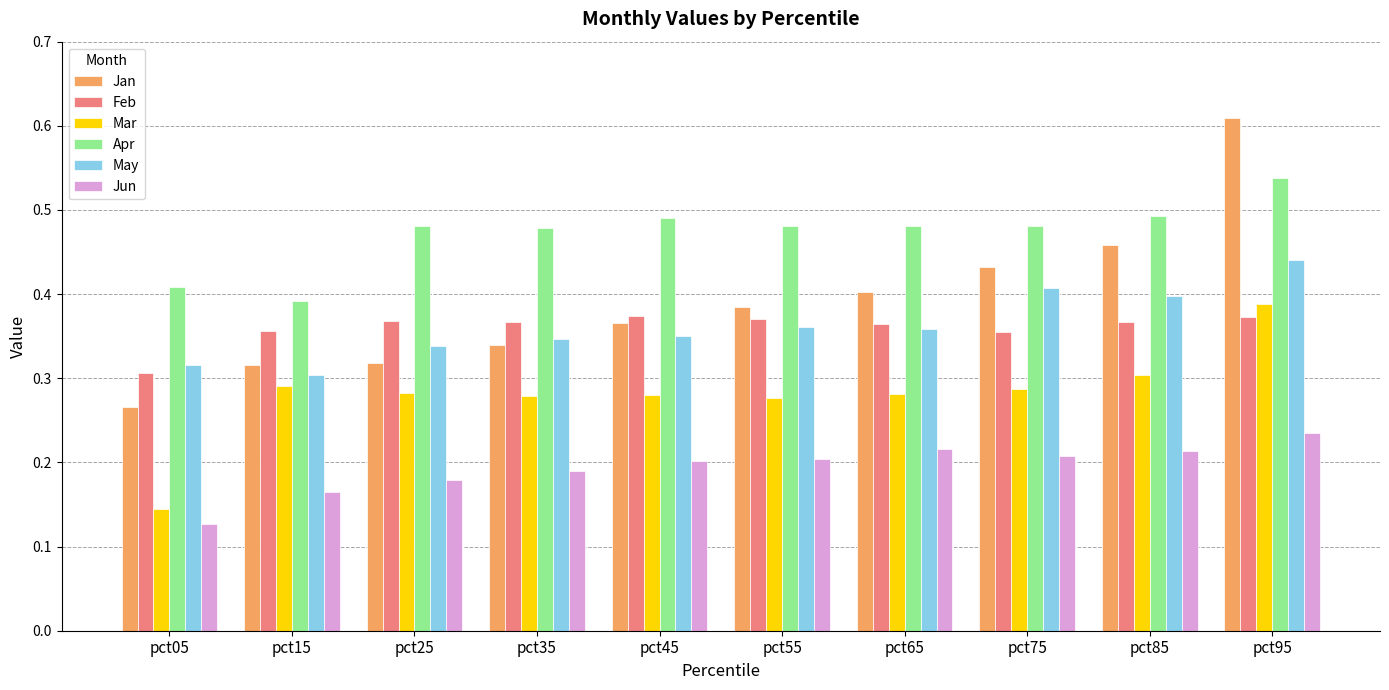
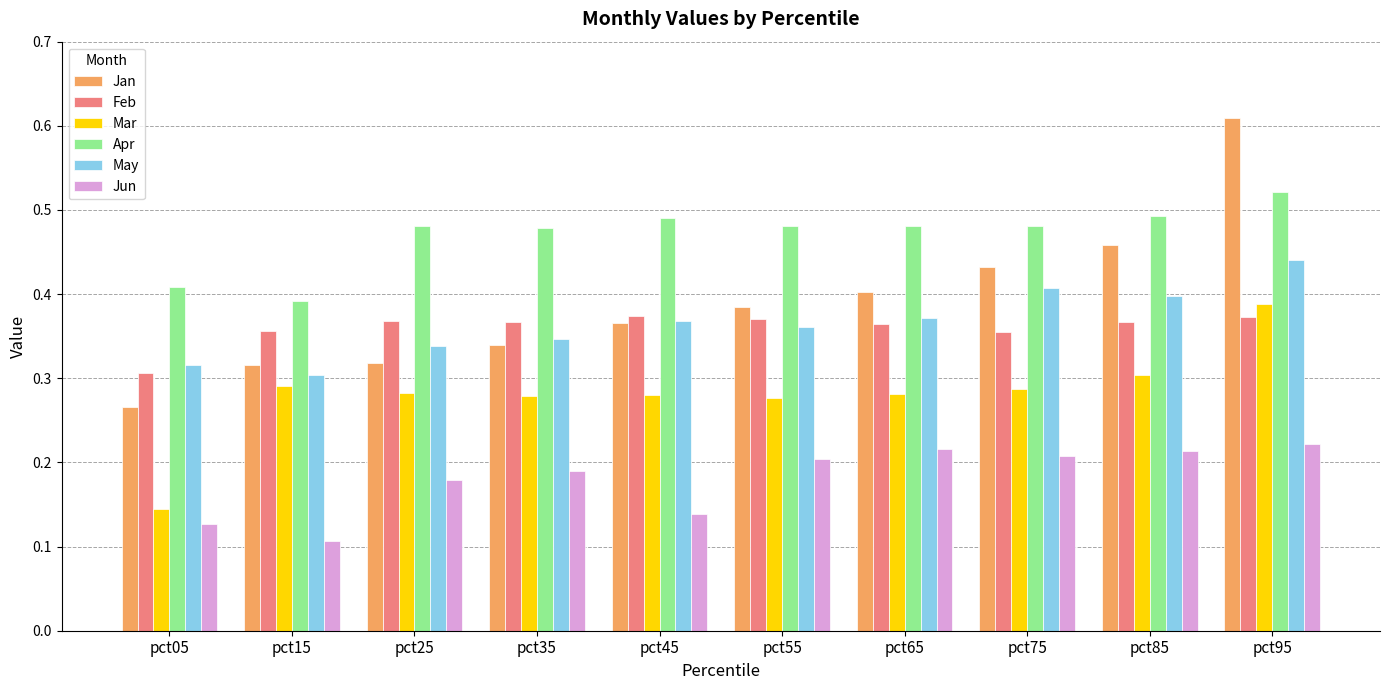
Jun, pct15: 0.16 -> 0.11
May, pct45: 0.35 -> 0.37
Jun, pct45: 0.20 -> 0.14
May, pct65: 0.36 -> 0.37
Apr, pct95: 0.54 -> 0.52
Jun, pct95: 0.23 -> 0.22
